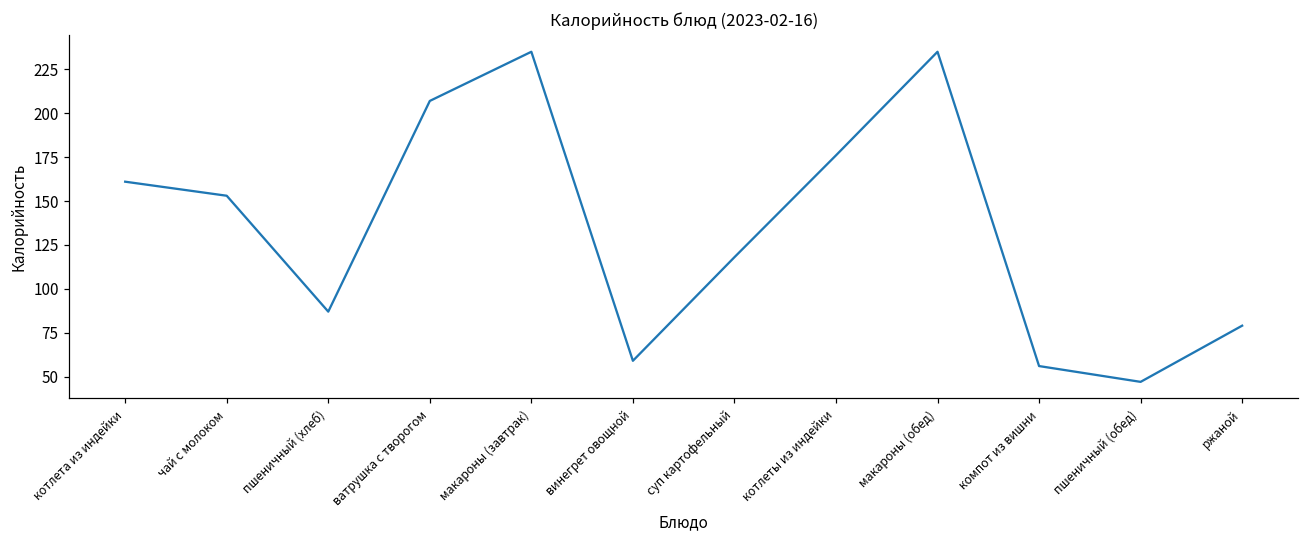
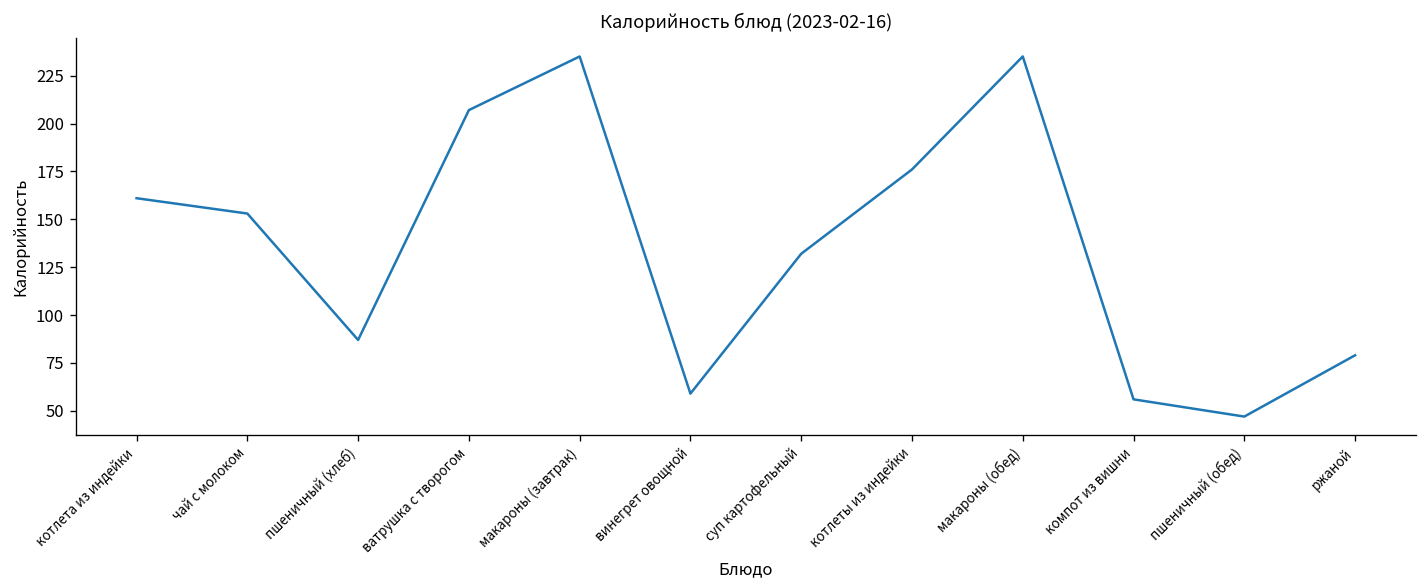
суп картофельный: 118 -> 132
